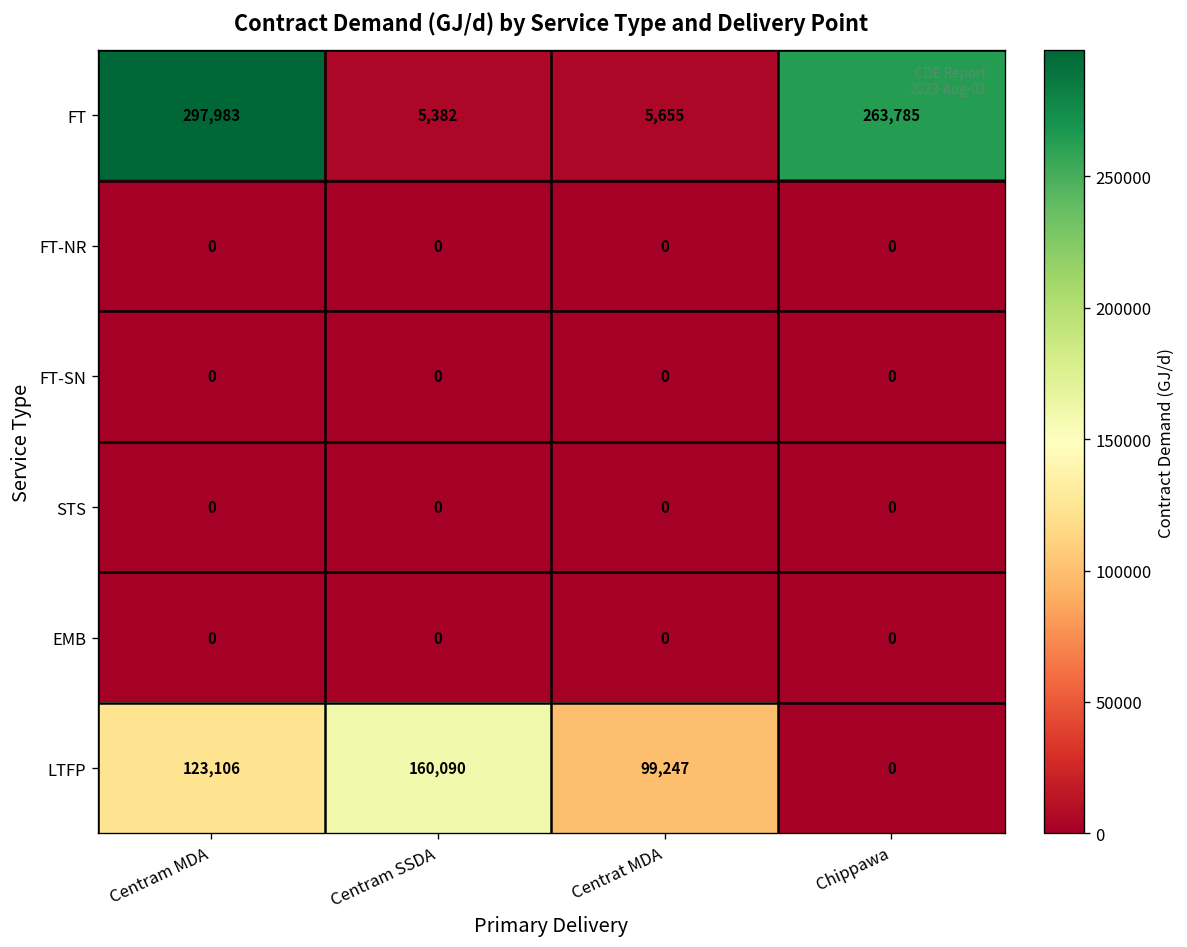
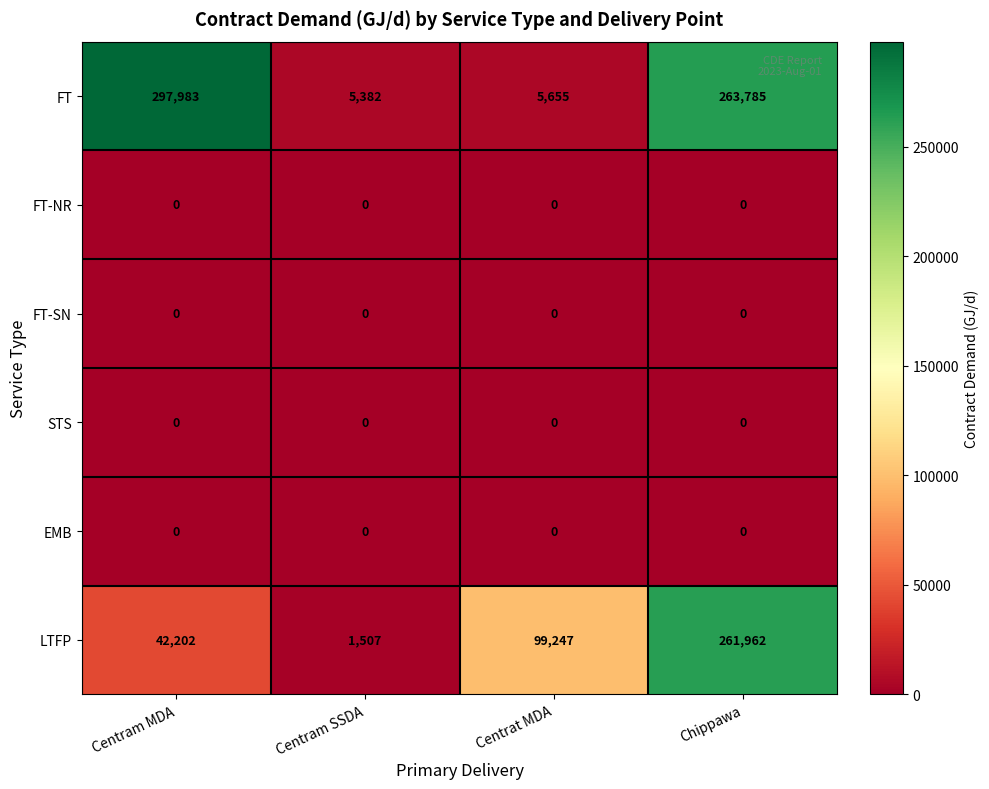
LTFP, Centram MDA: 123,106 -> 42,202
LTFP, Centram SSDA: 160,090 -> 1,507
LTFP, Chippawa: 0 -> 261,962
